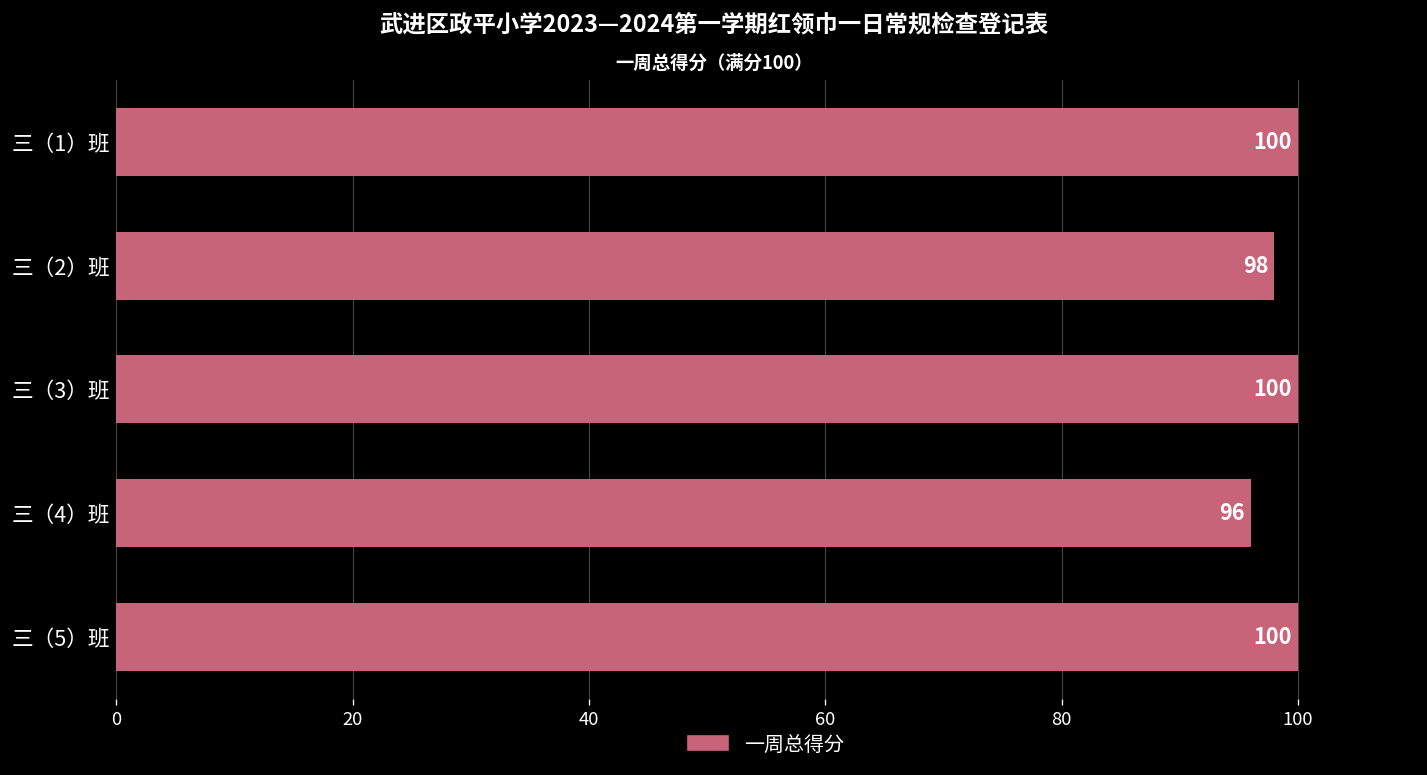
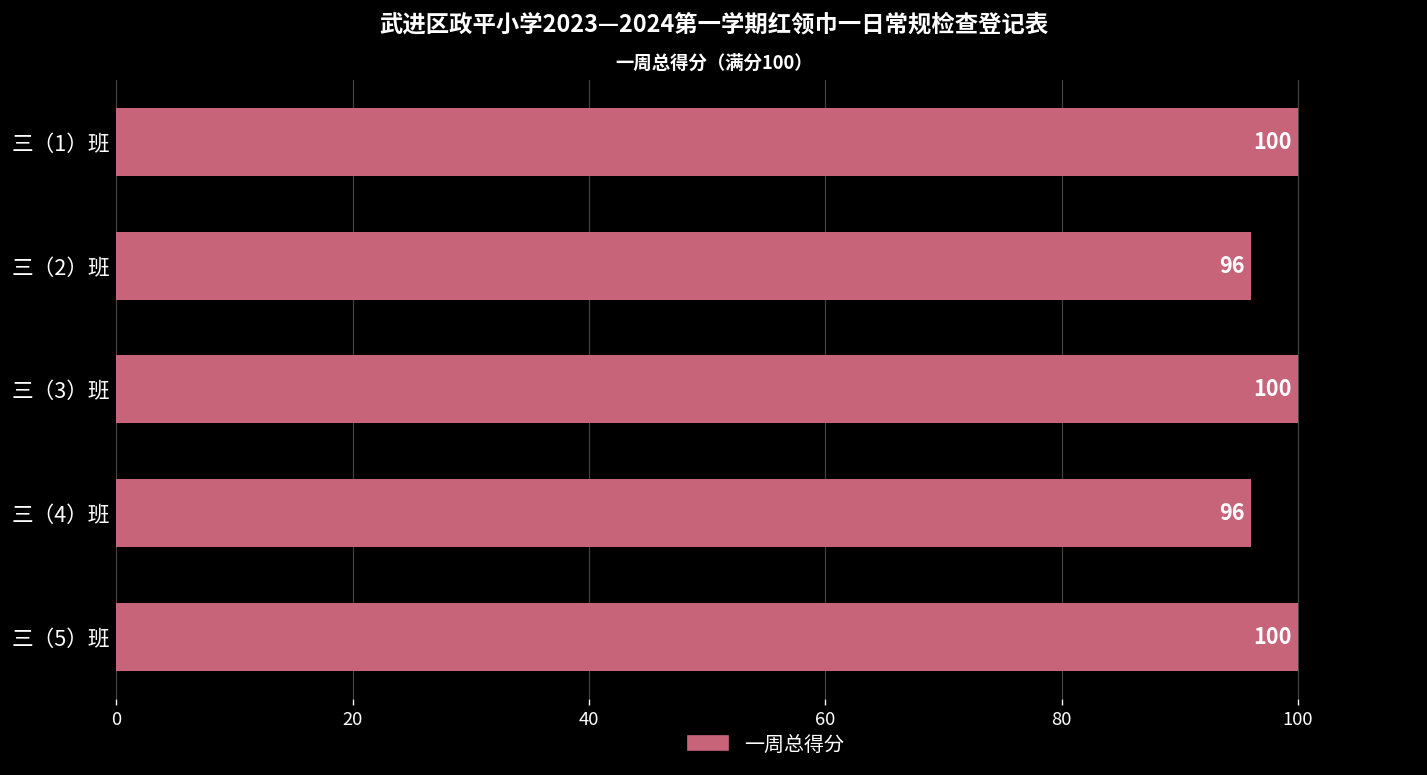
三（2）班: 98 -> 96
